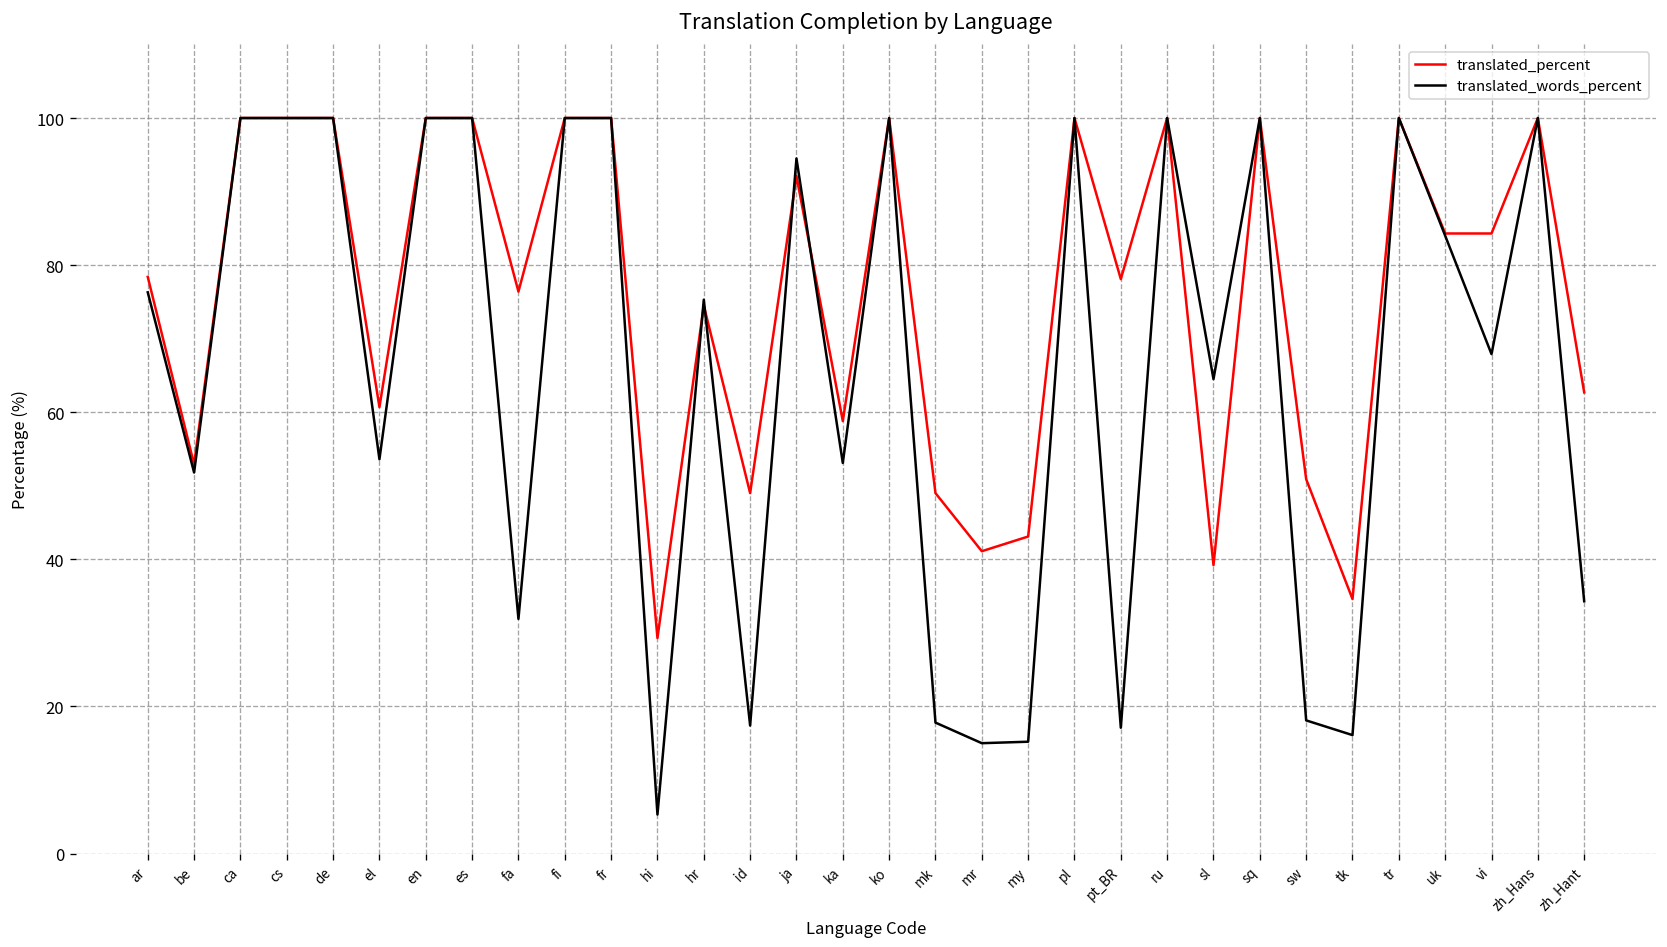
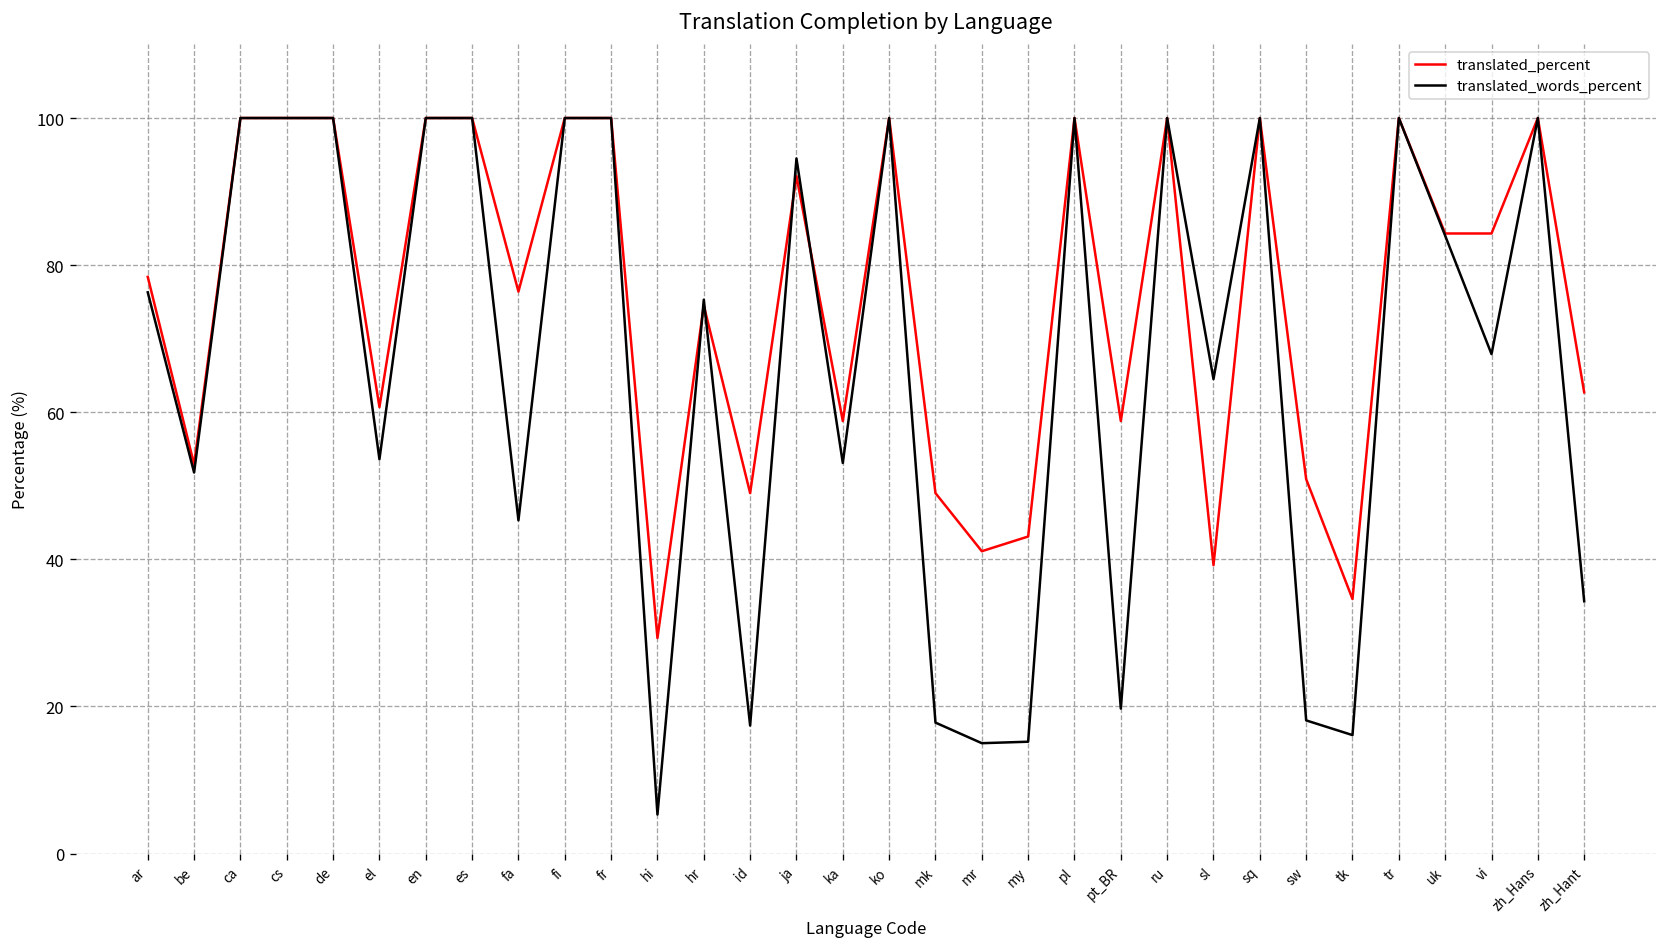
translated_words_percent, fa: 32 -> 45
translated_percent, pt_BR: 78 -> 59
translated_words_percent, pt_BR: 17 -> 20
